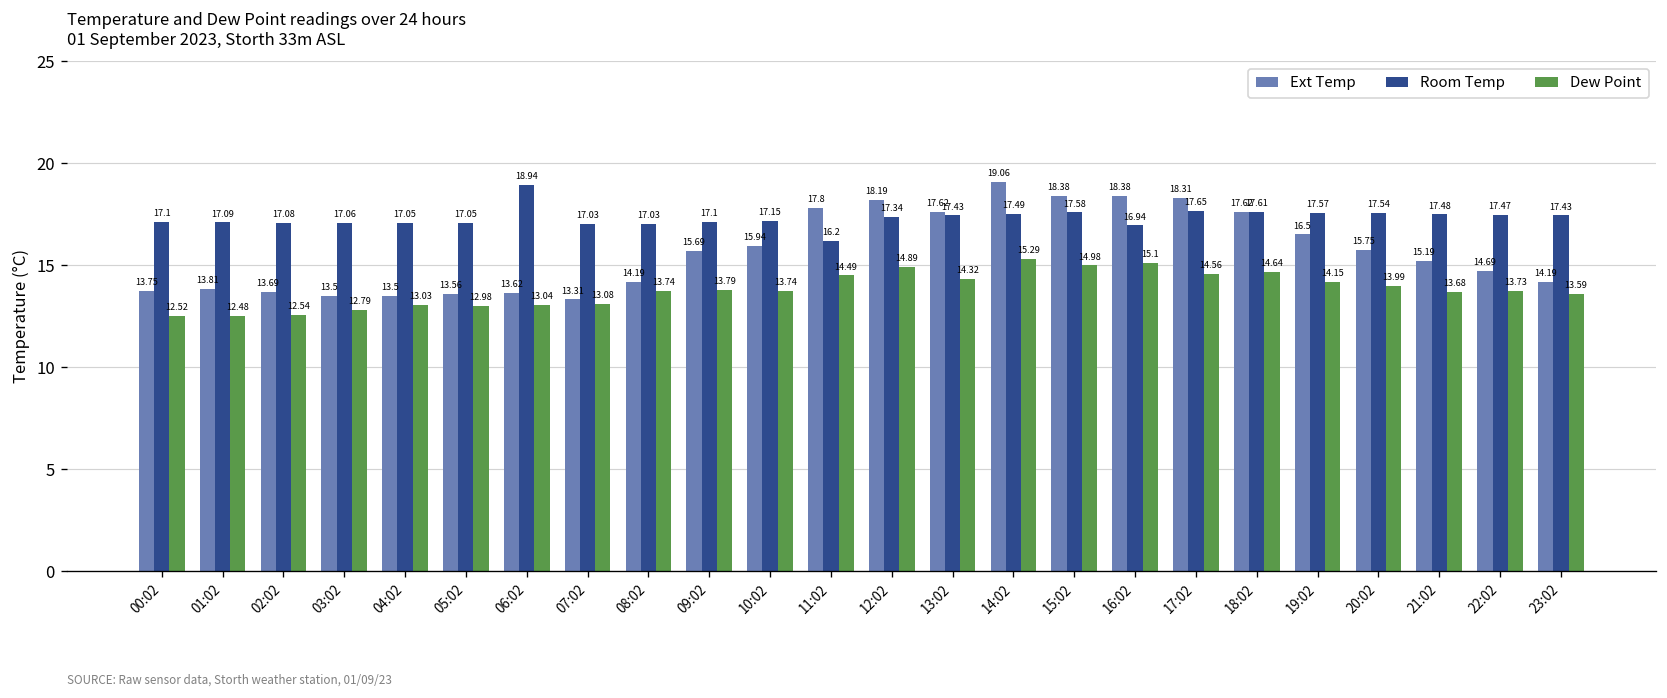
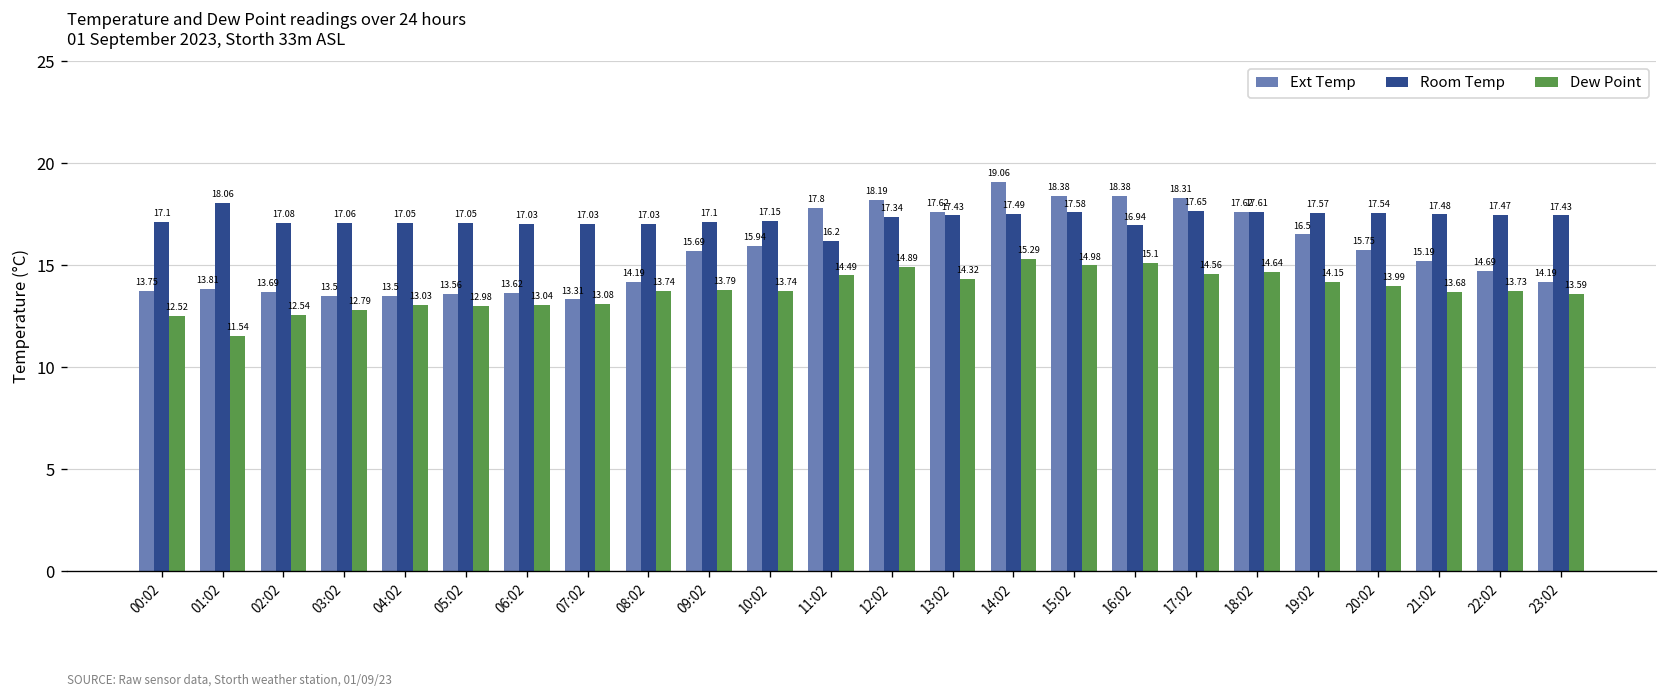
Room Temp, 01:02: 17.09 -> 18.06
Dew Point, 01:02: 12.48 -> 11.54
Room Temp, 06:02: 18.94 -> 17.03
